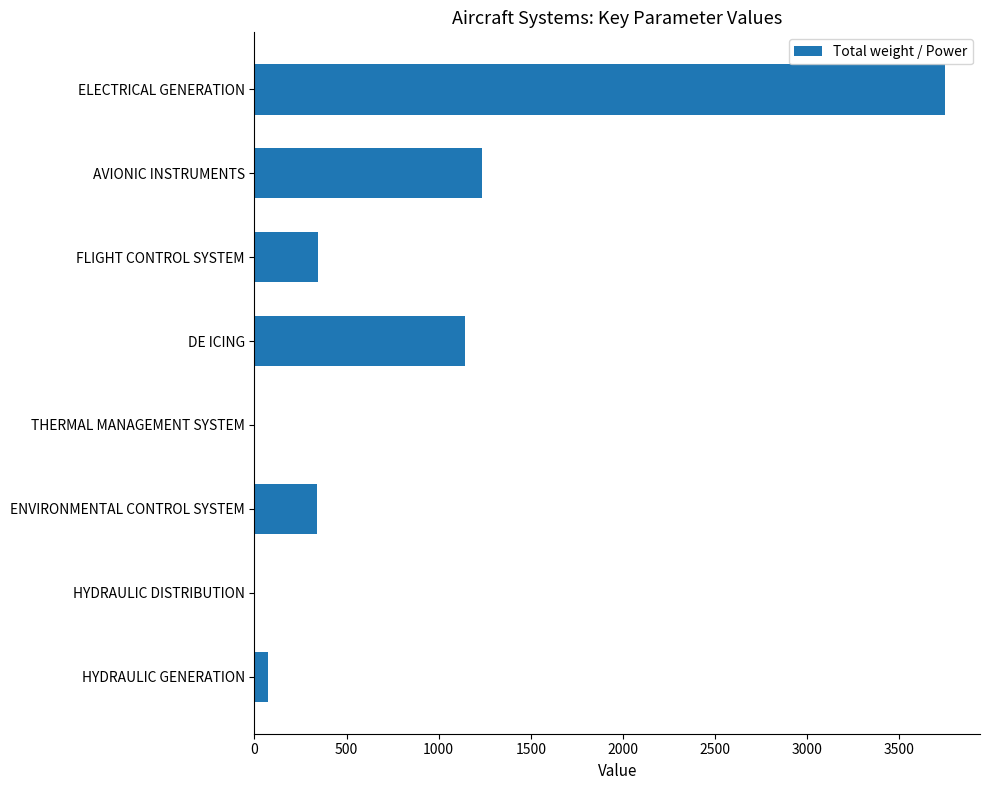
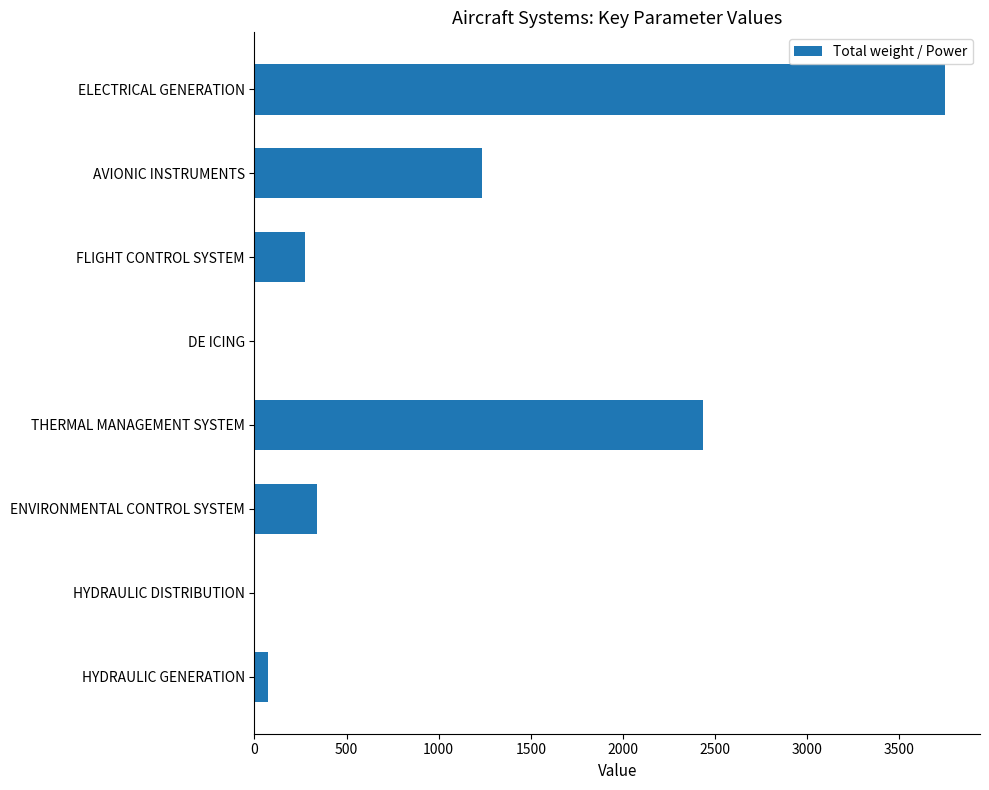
FLIGHT CONTROL SYSTEM: 340 -> 280
DE ICING: 1140 -> 0
THERMAL MANAGEMENT SYSTEM: 0 -> 2430
